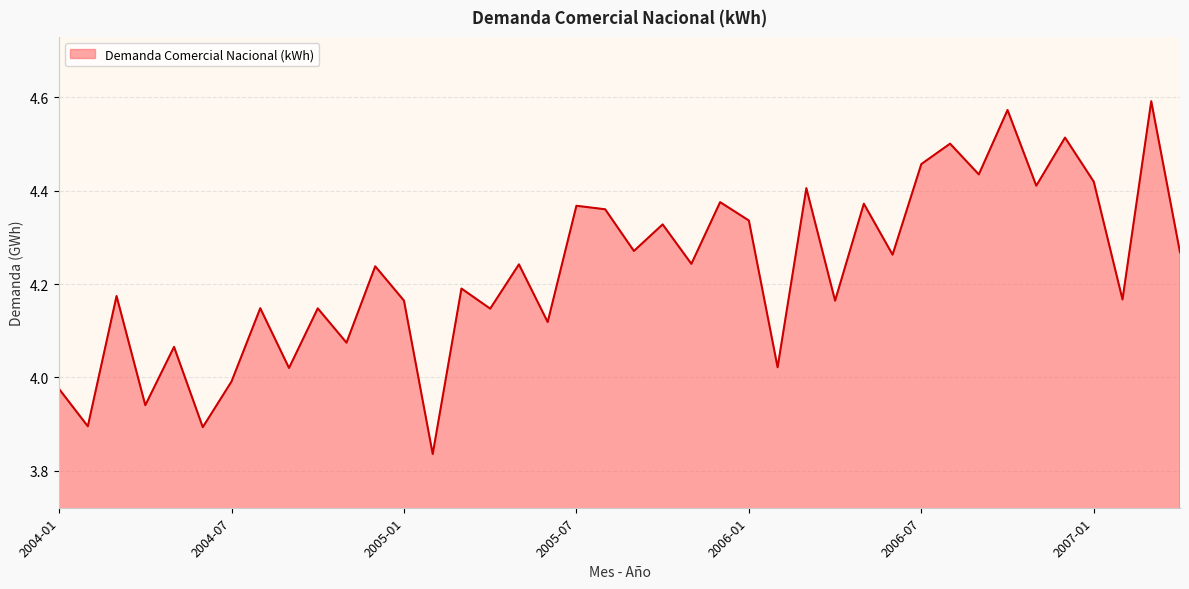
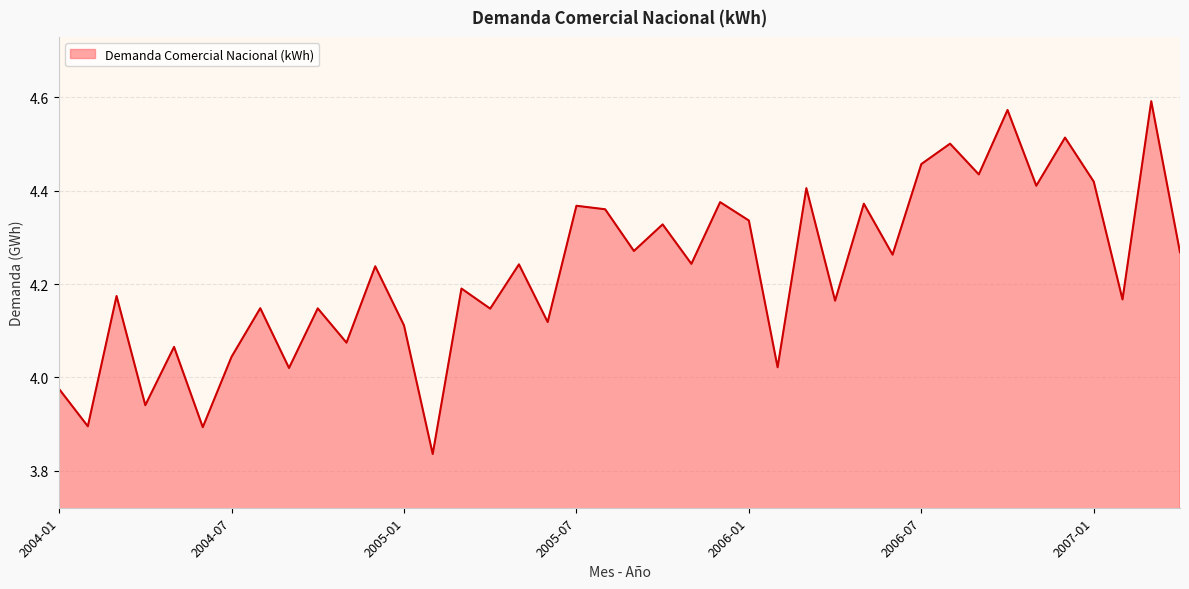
2004-07: 3.99 -> 4.04
2005-01: 4.16 -> 4.11
